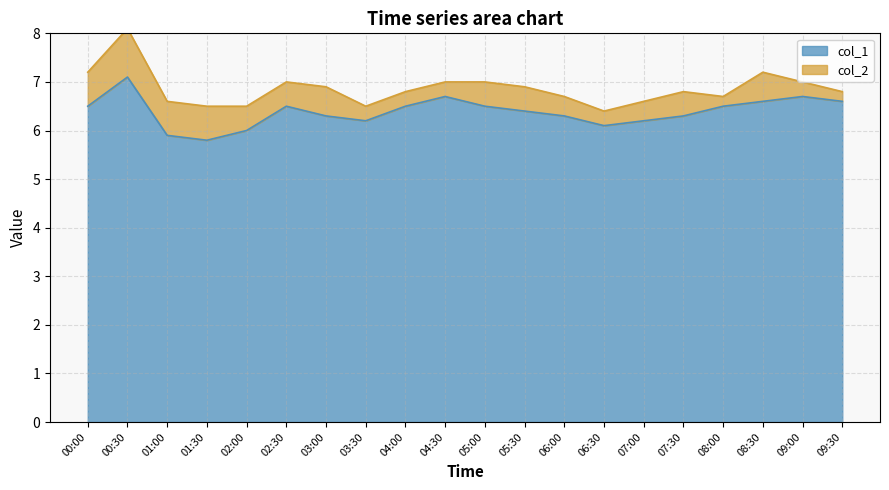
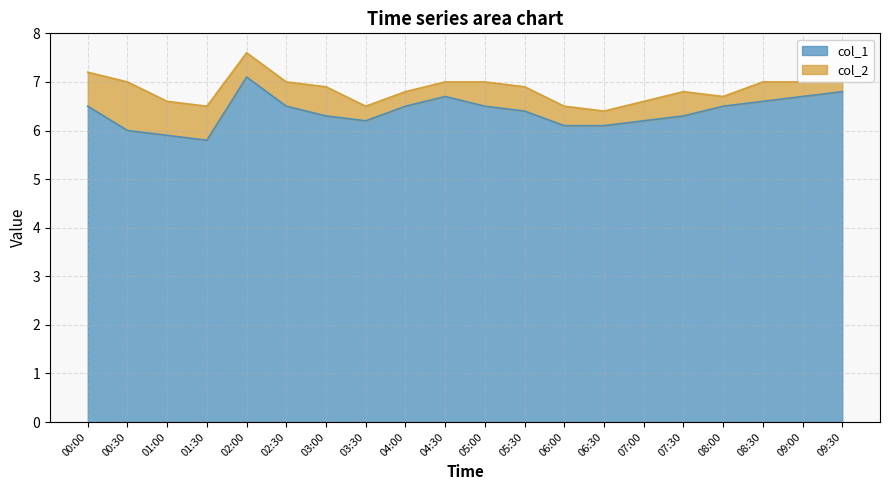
col_1, 00:30: 7.1 -> 6.0
col_1, 02:00: 6.0 -> 7.1
col_1, 06:00: 6.3 -> 6.1
col_2, 08:30: 0.6 -> 0.4
col_1, 09:30: 6.6 -> 6.8
